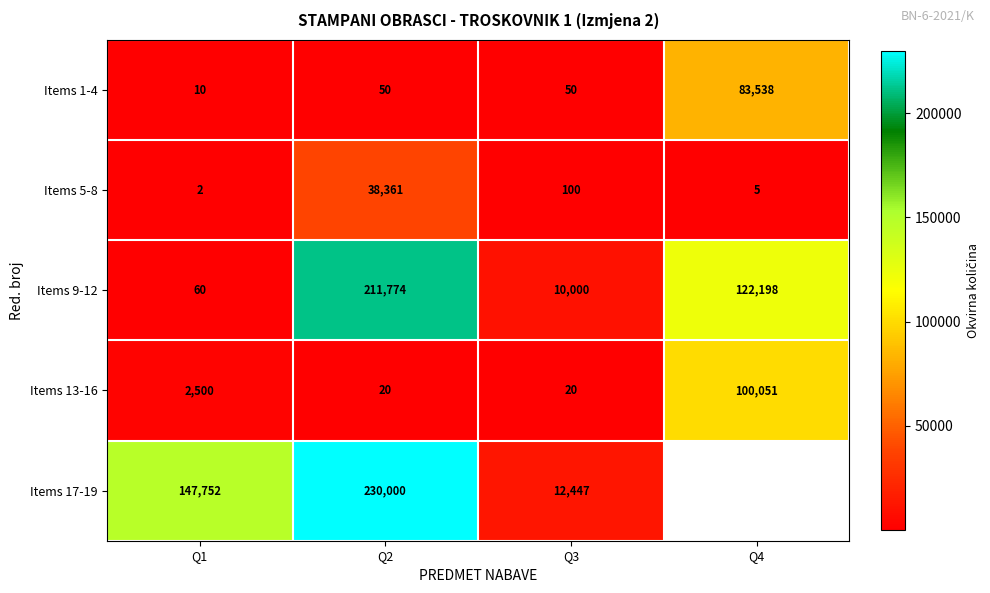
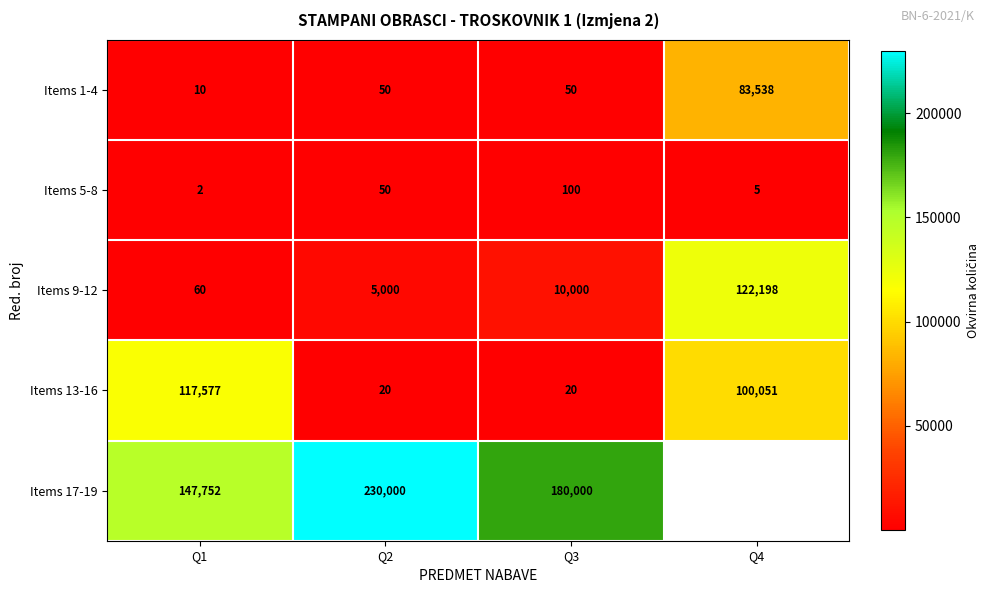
Items 5-8, Q2: 38,361 -> 50
Items 9-12, Q2: 211,774 -> 5,000
Items 13-16, Q1: 2,500 -> 117,577
Items 17-19, Q3: 12,447 -> 180,000
